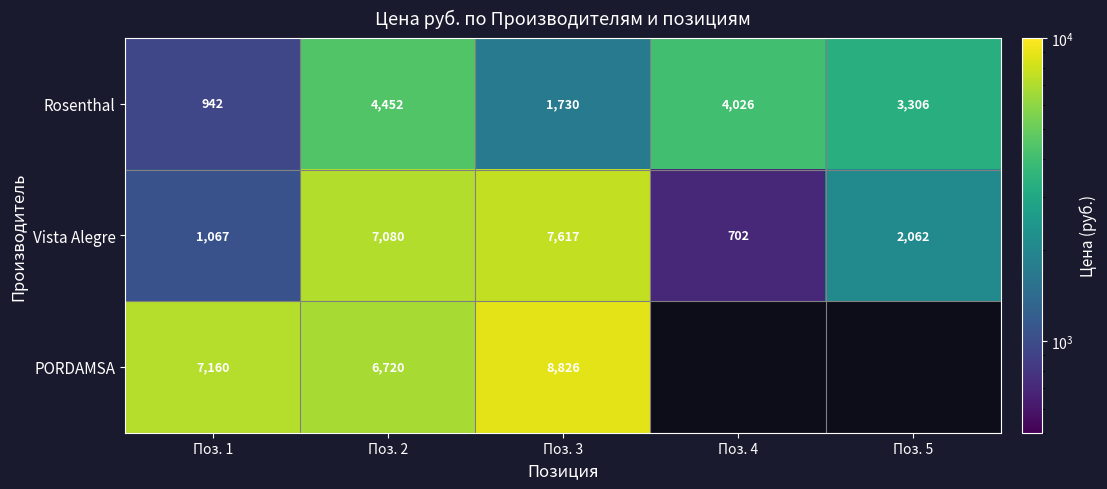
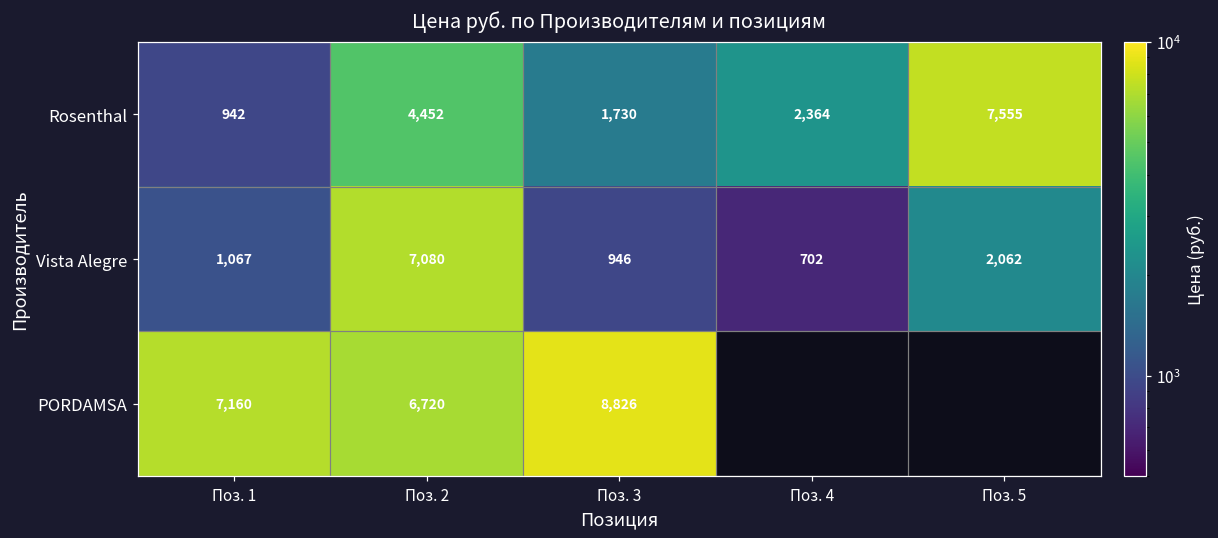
Rosenthal, Поз. 4: 4,026 -> 2,364
Rosenthal, Поз. 5: 3,306 -> 7,555
Vista Alegre, Поз. 3: 7,617 -> 946
